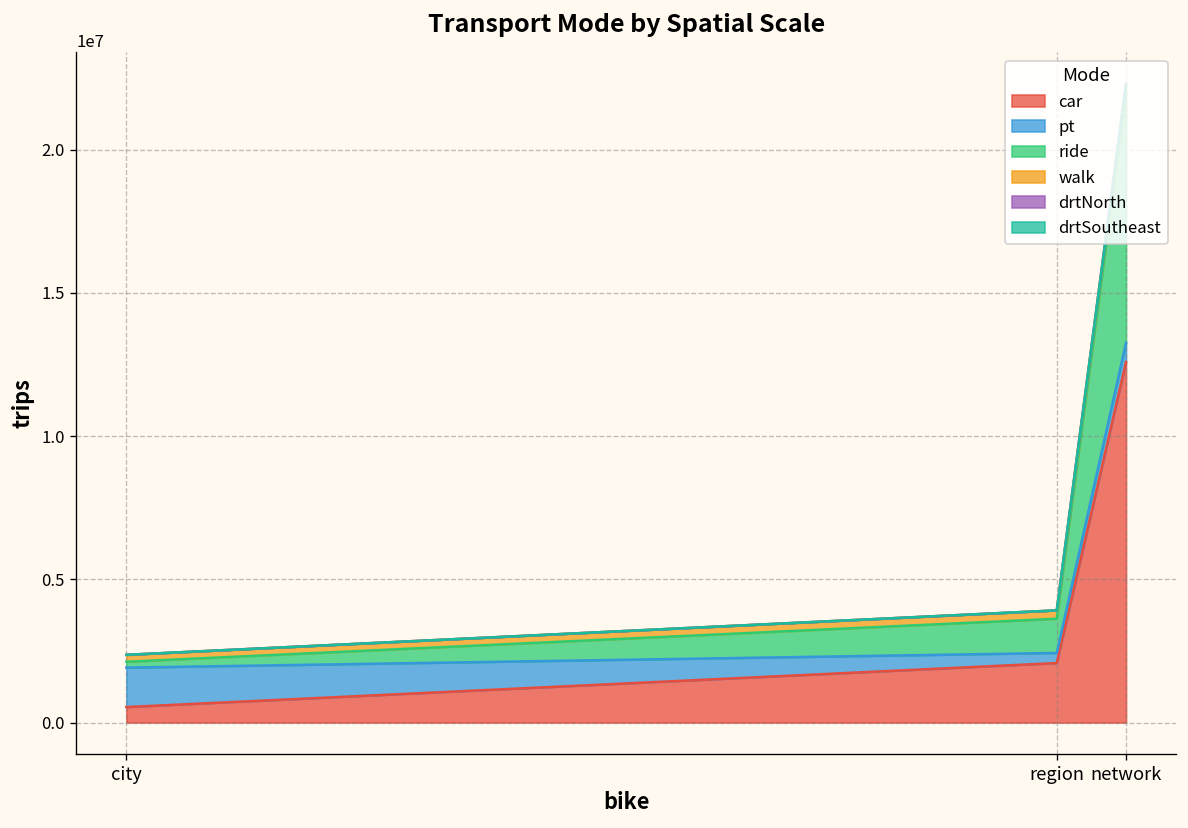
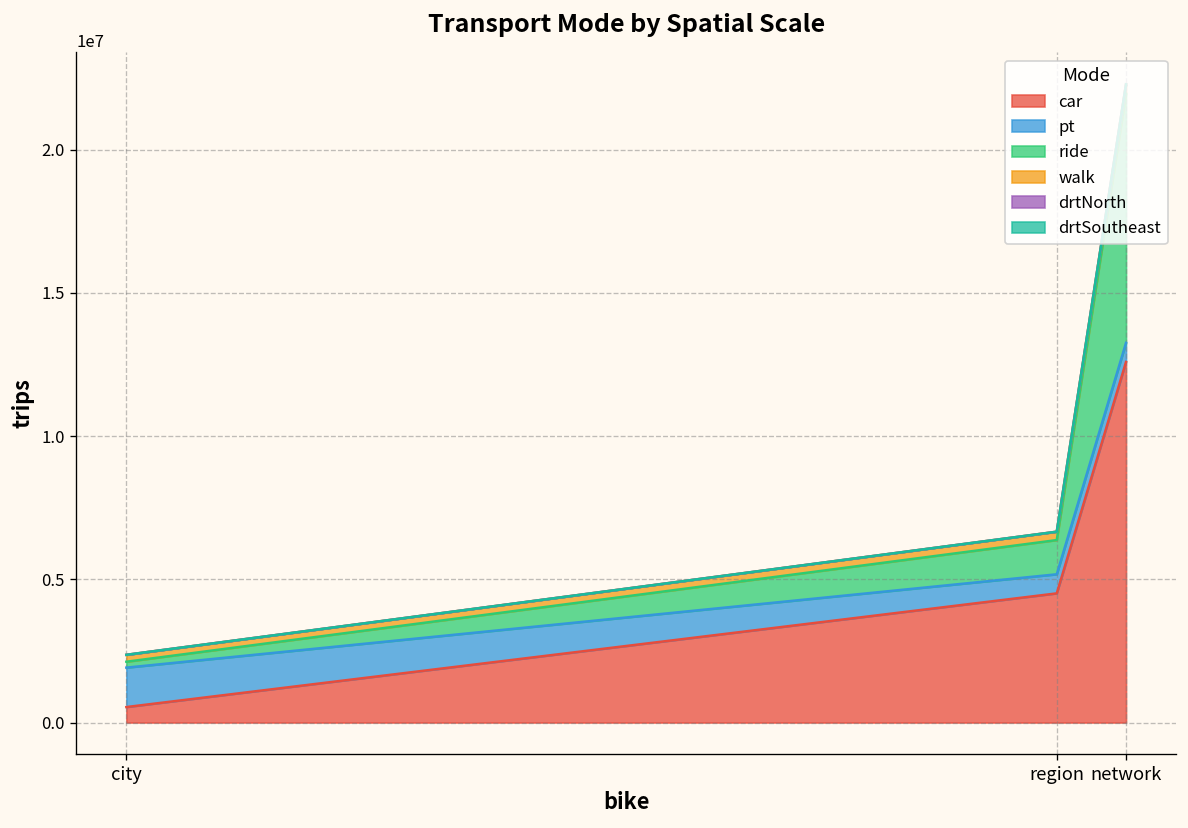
car, region: 2100000 -> 4500000
pt, region: 400000 -> 700000
